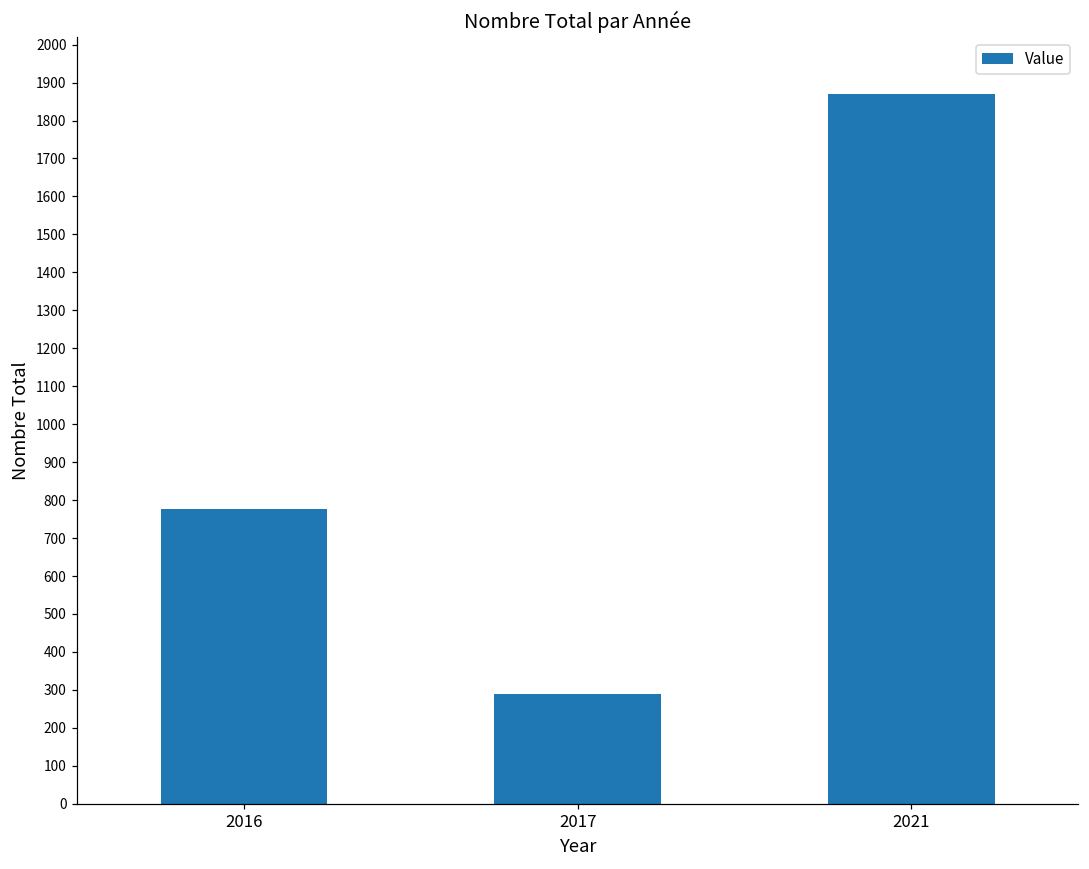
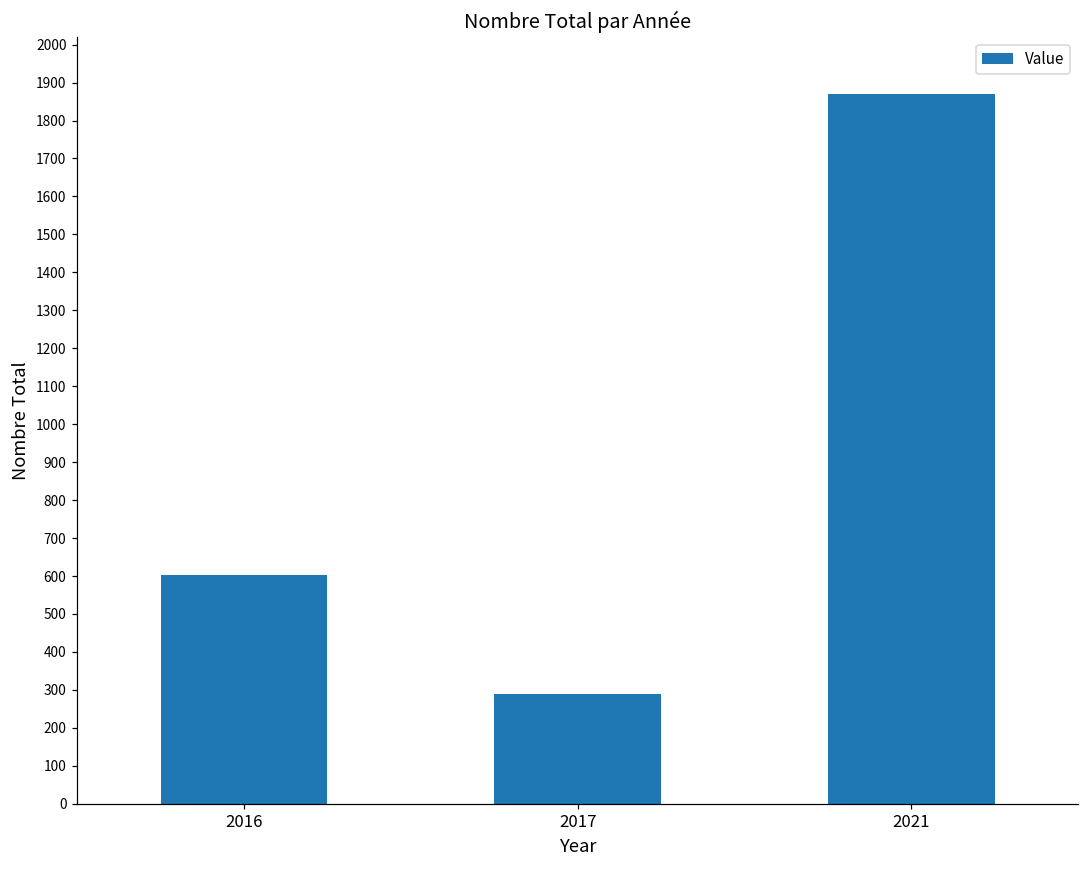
2016: 780 -> 600
